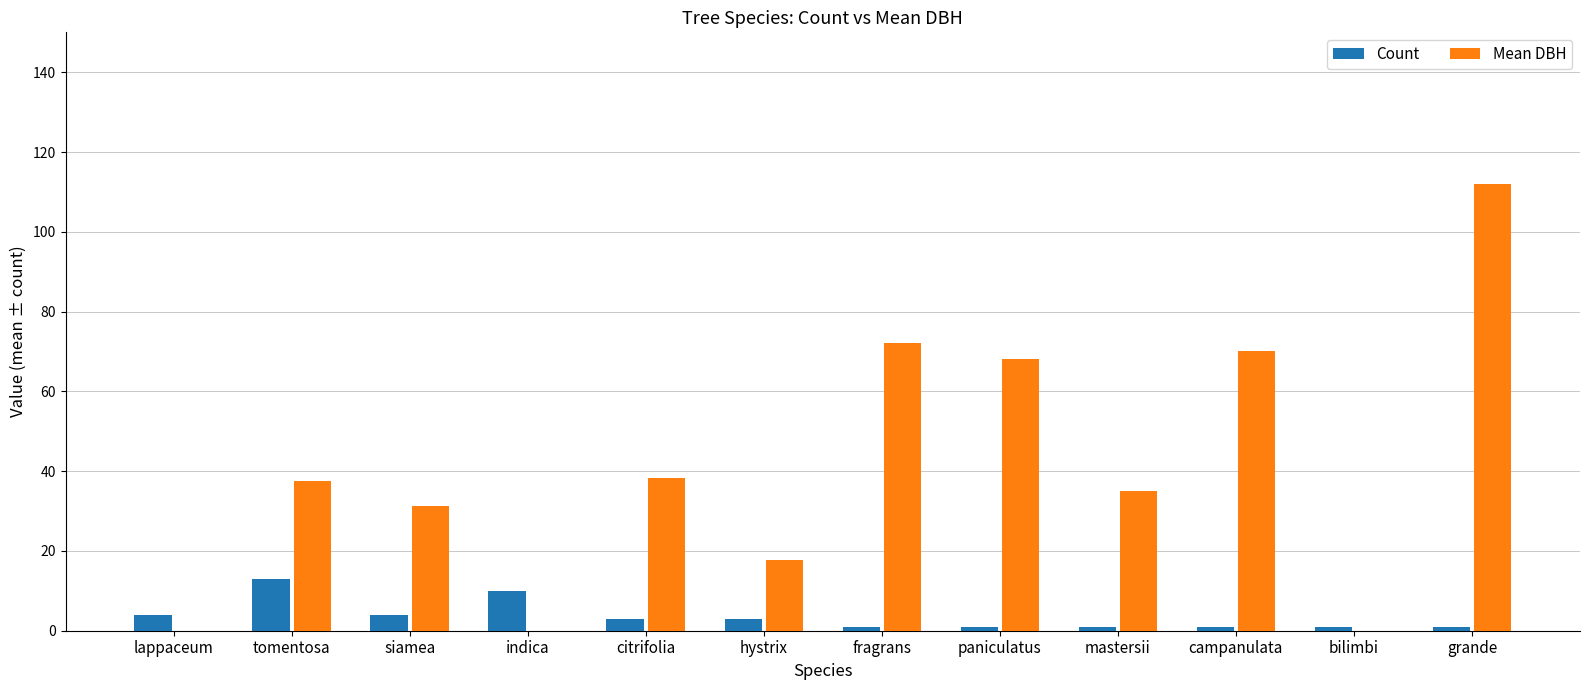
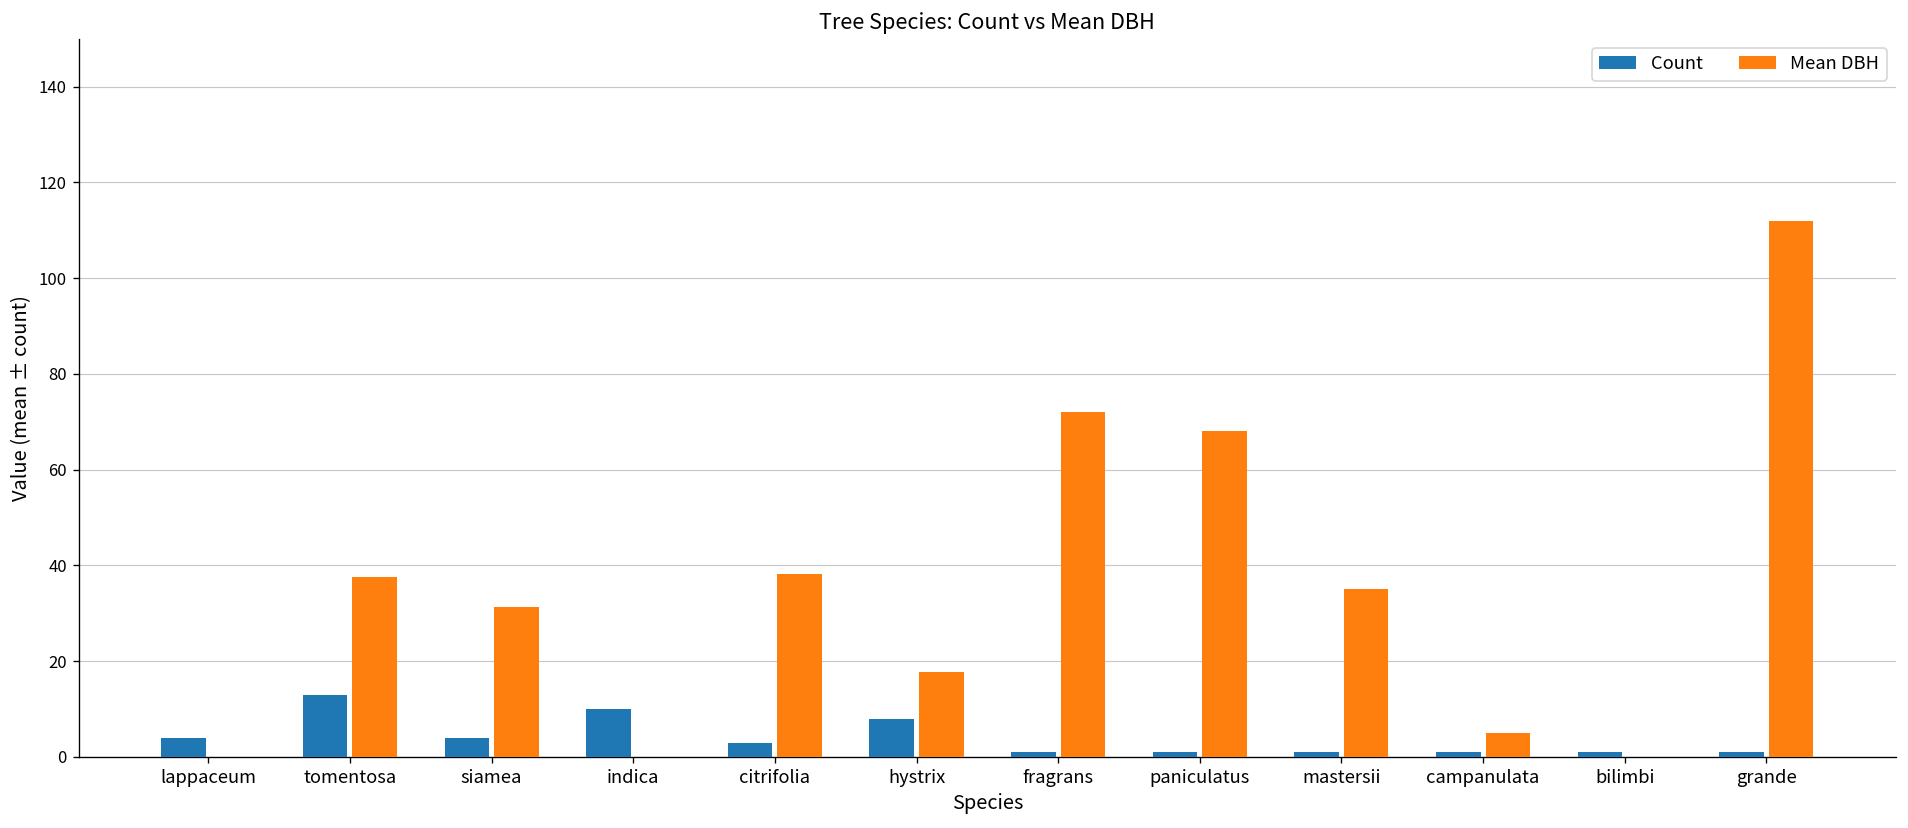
Count, hystrix: 3 -> 8
Mean DBH, campanulata: 70 -> 5
